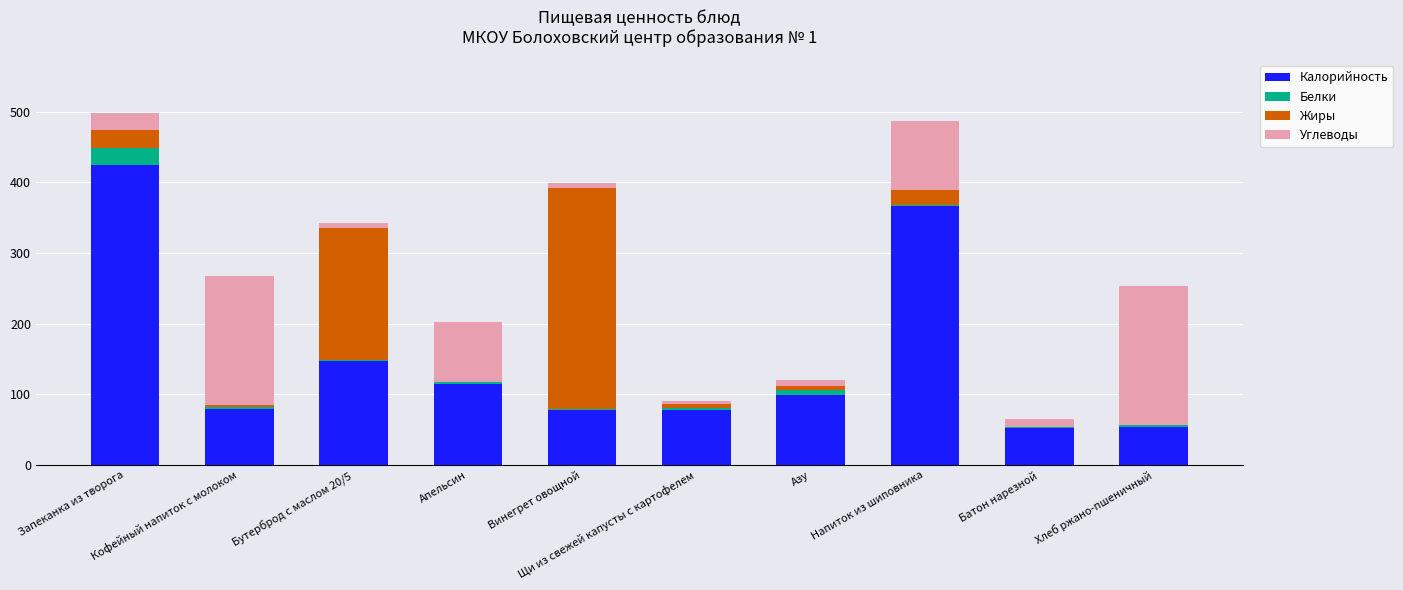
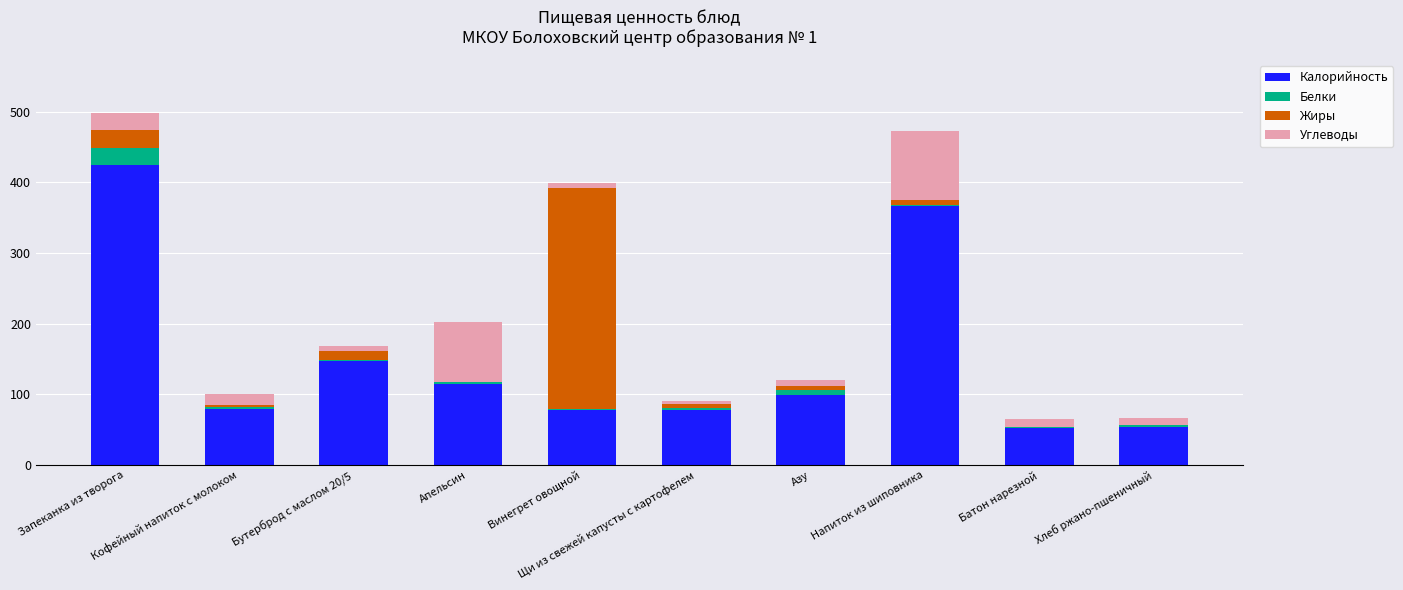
Углеводы, Кофейный напиток с молоком: 180 -> 20
Жиры, Бутерброд с маслом 20/5: 190 -> 10
Жиры, Напиток из шиповника: 20 -> 10
Углеводы, Хлеб ржано-пшеничный: 200 -> 10
